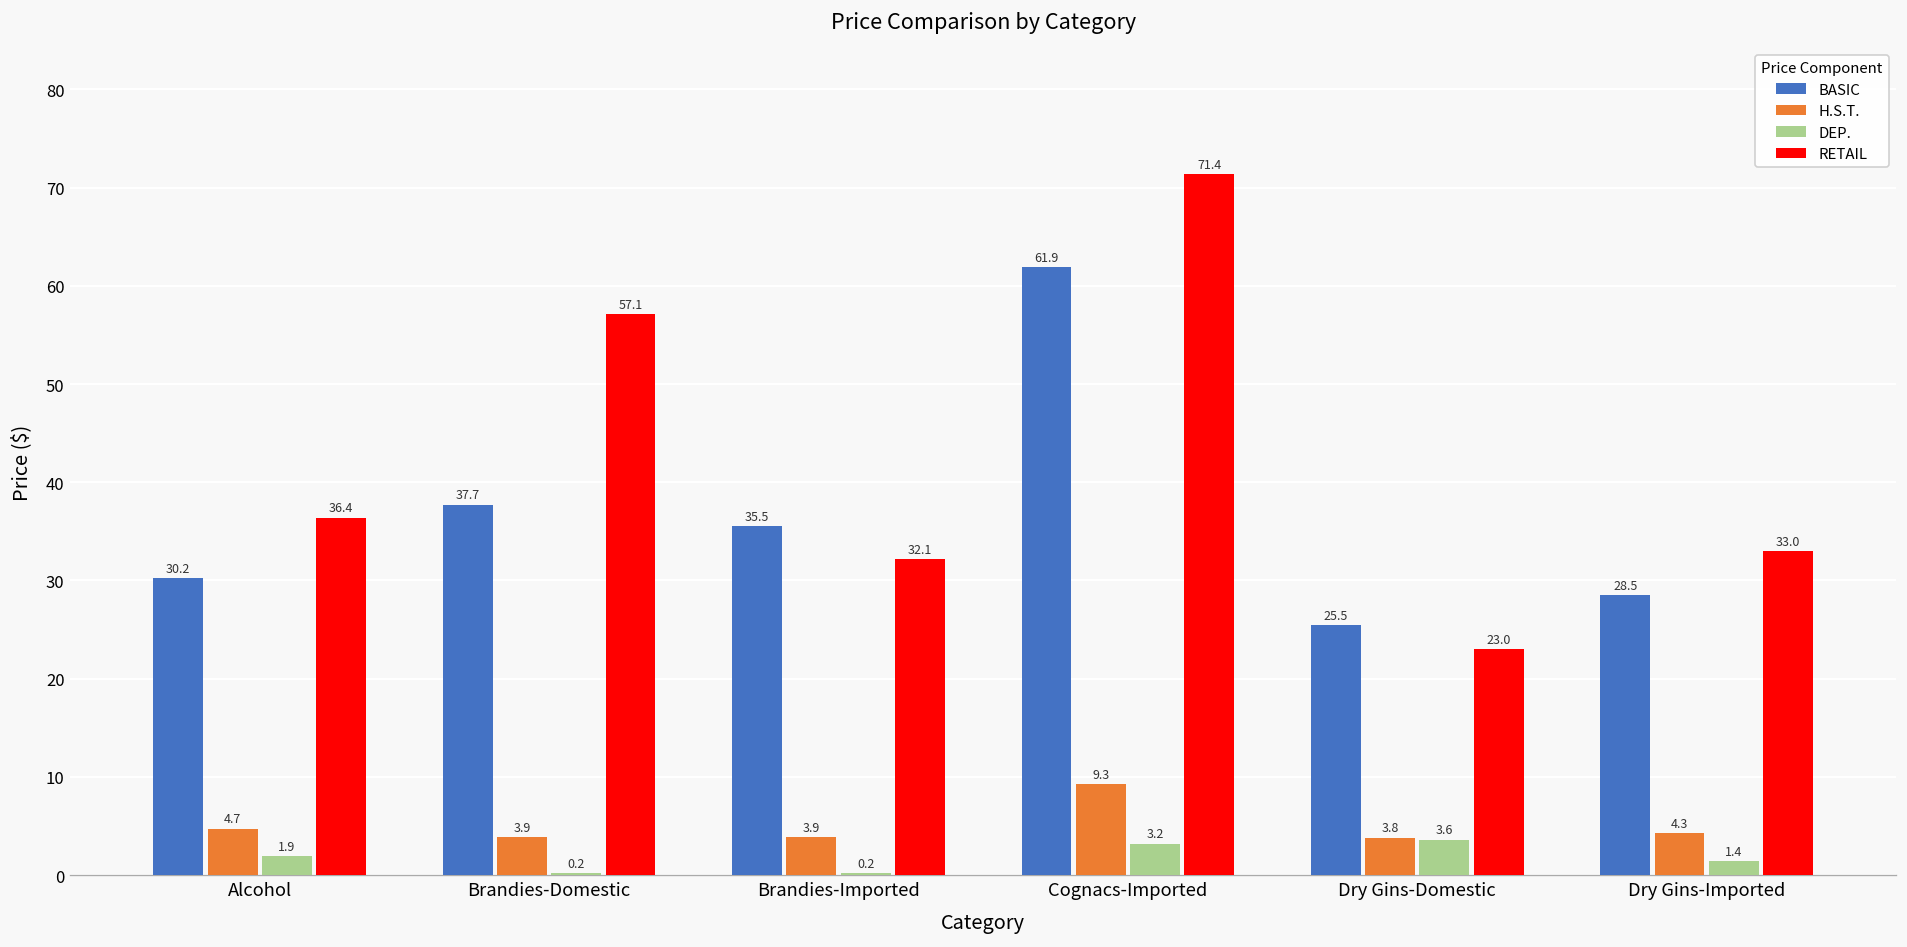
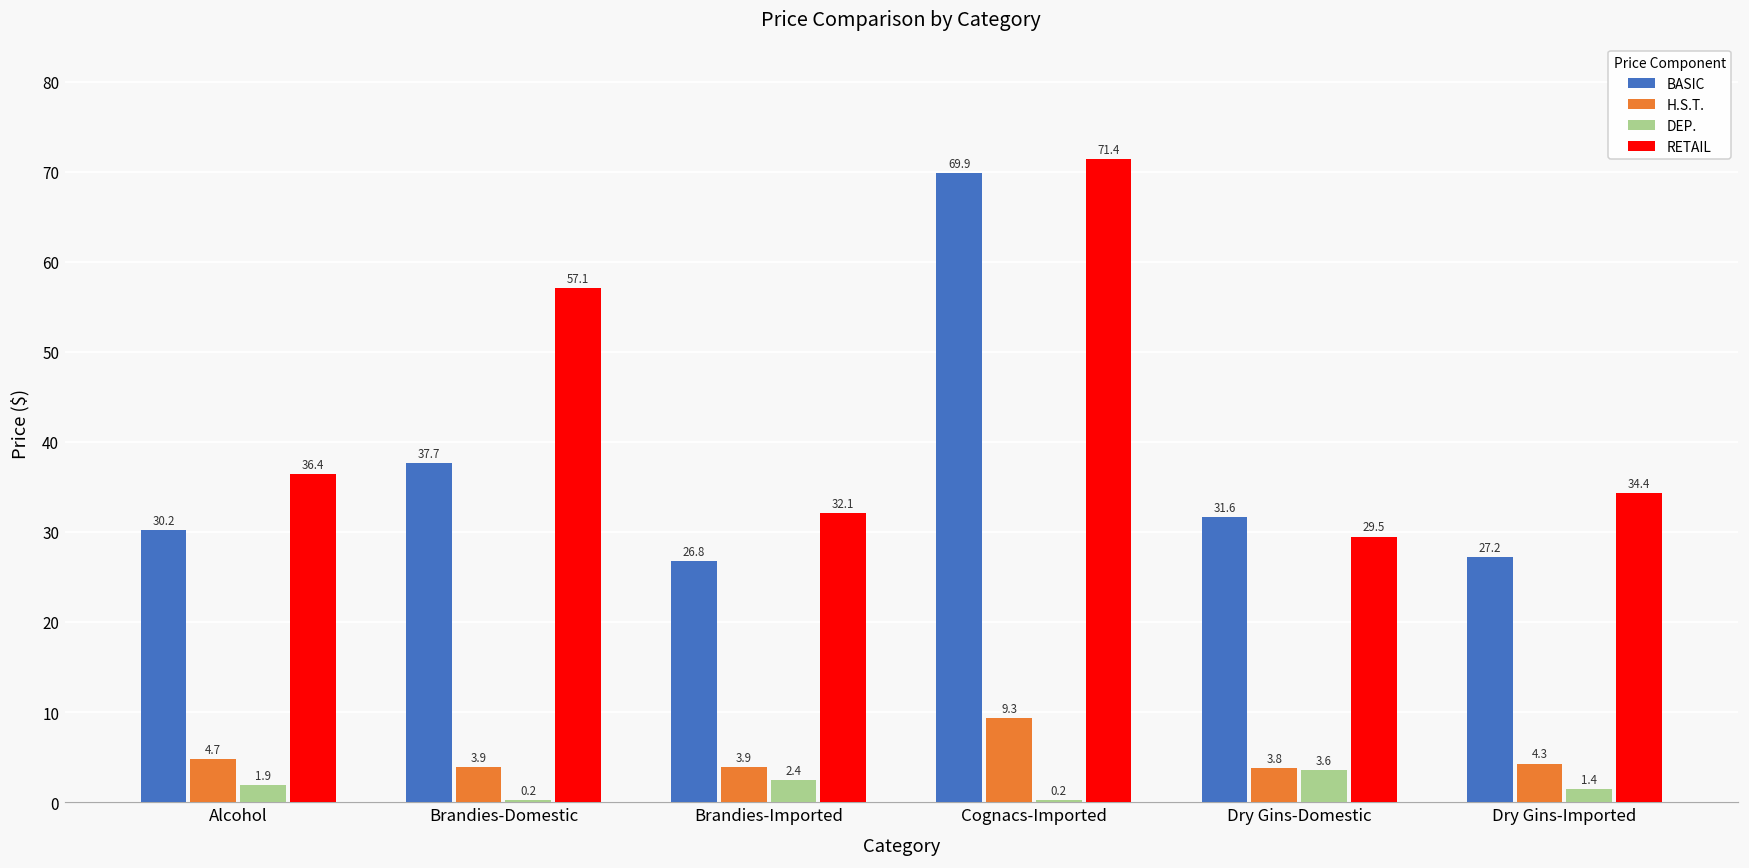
BASIC, Brandies-Imported: 35.5 -> 26.8
DEP., Brandies-Imported: 0.2 -> 2.4
BASIC, Cognacs-Imported: 61.9 -> 69.9
DEP., Cognacs-Imported: 3.2 -> 0.2
BASIC, Dry Gins-Domestic: 25.5 -> 31.6
RETAIL, Dry Gins-Domestic: 23.0 -> 29.5
BASIC, Dry Gins-Imported: 28.5 -> 27.2
RETAIL, Dry Gins-Imported: 33.0 -> 34.4
